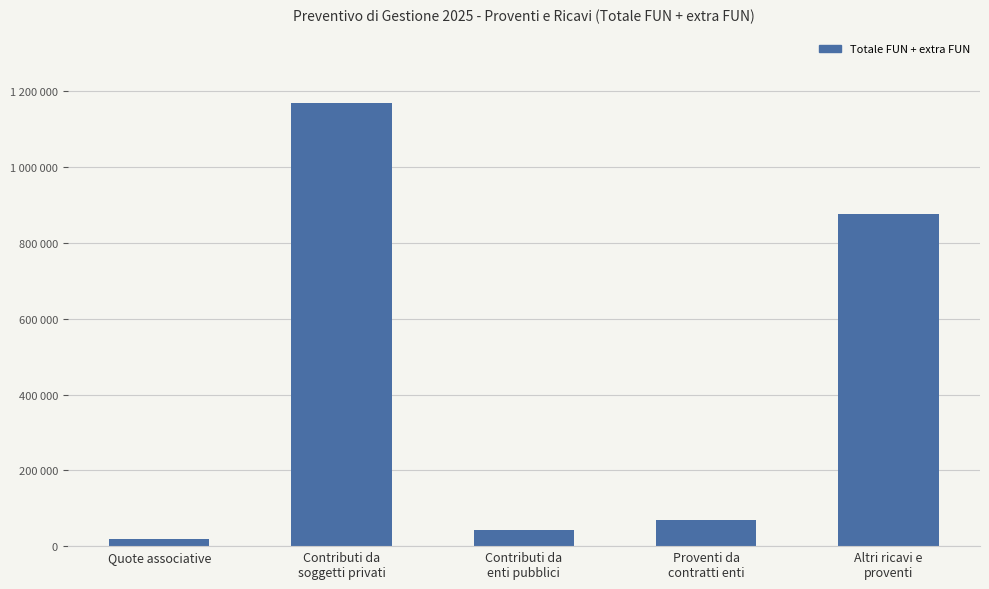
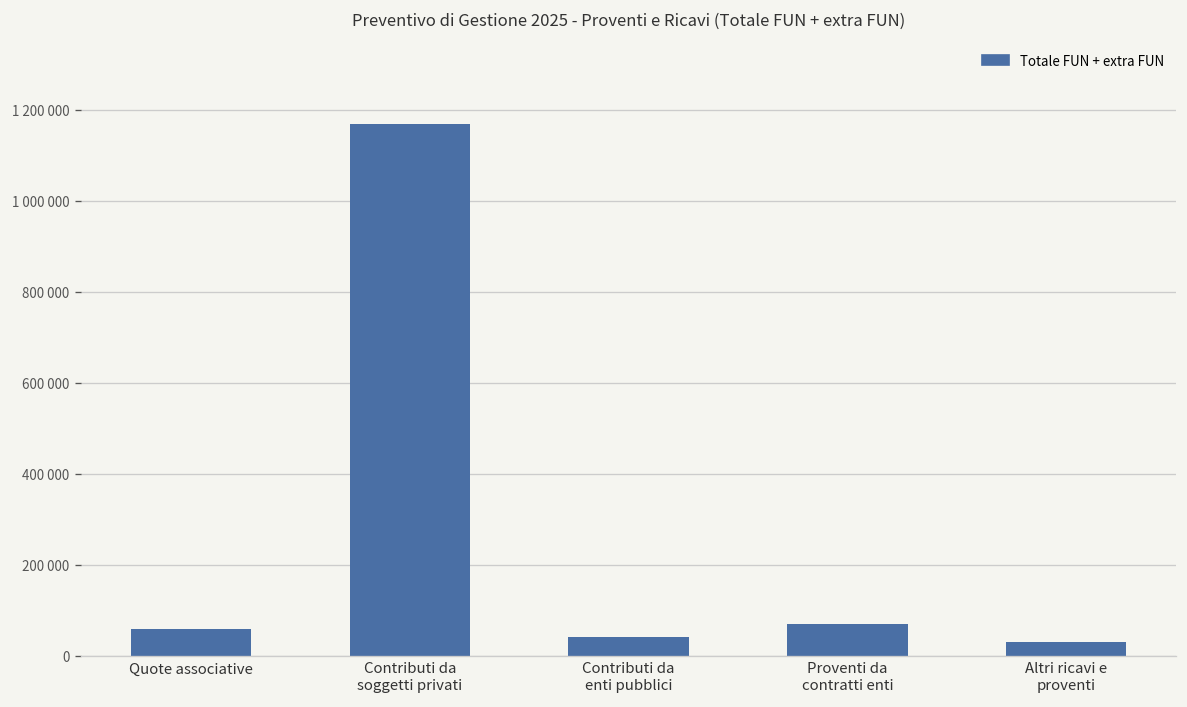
Quote associative: 20000 -> 60000
Altri ricavi e proventi: 880000 -> 30000
